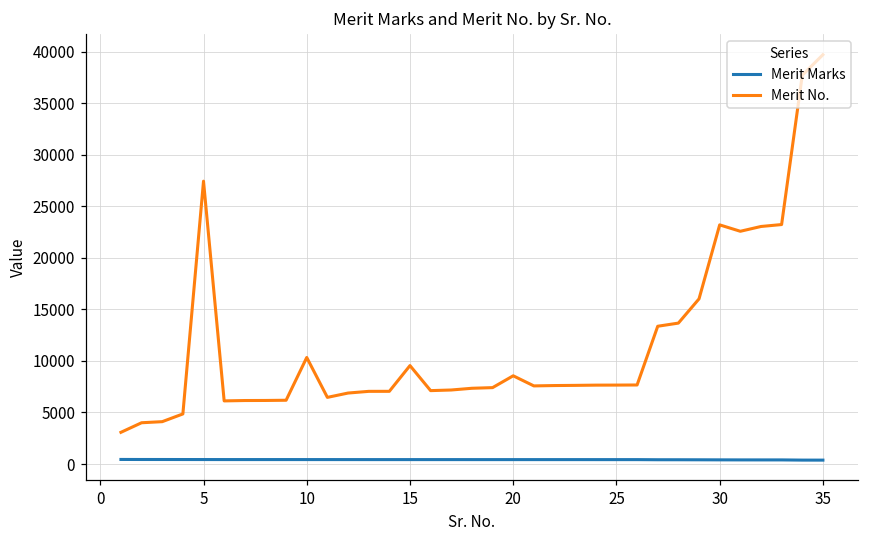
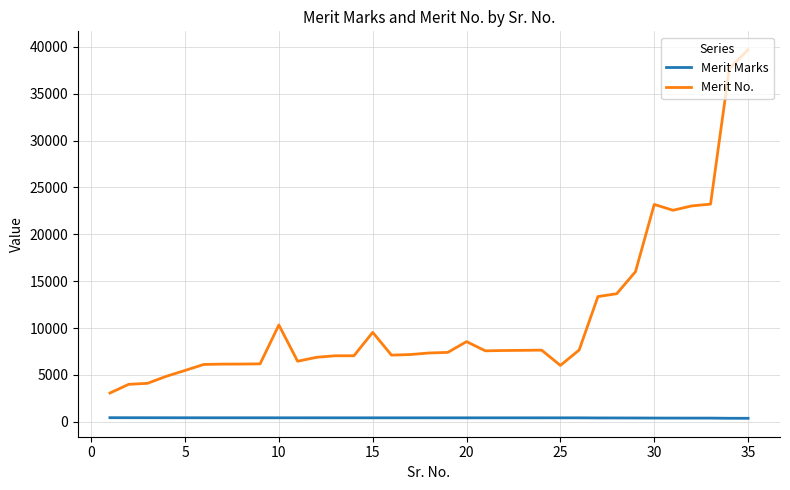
Merit No., 5: 27000 -> 5000
Merit No., 25: 8000 -> 6000
